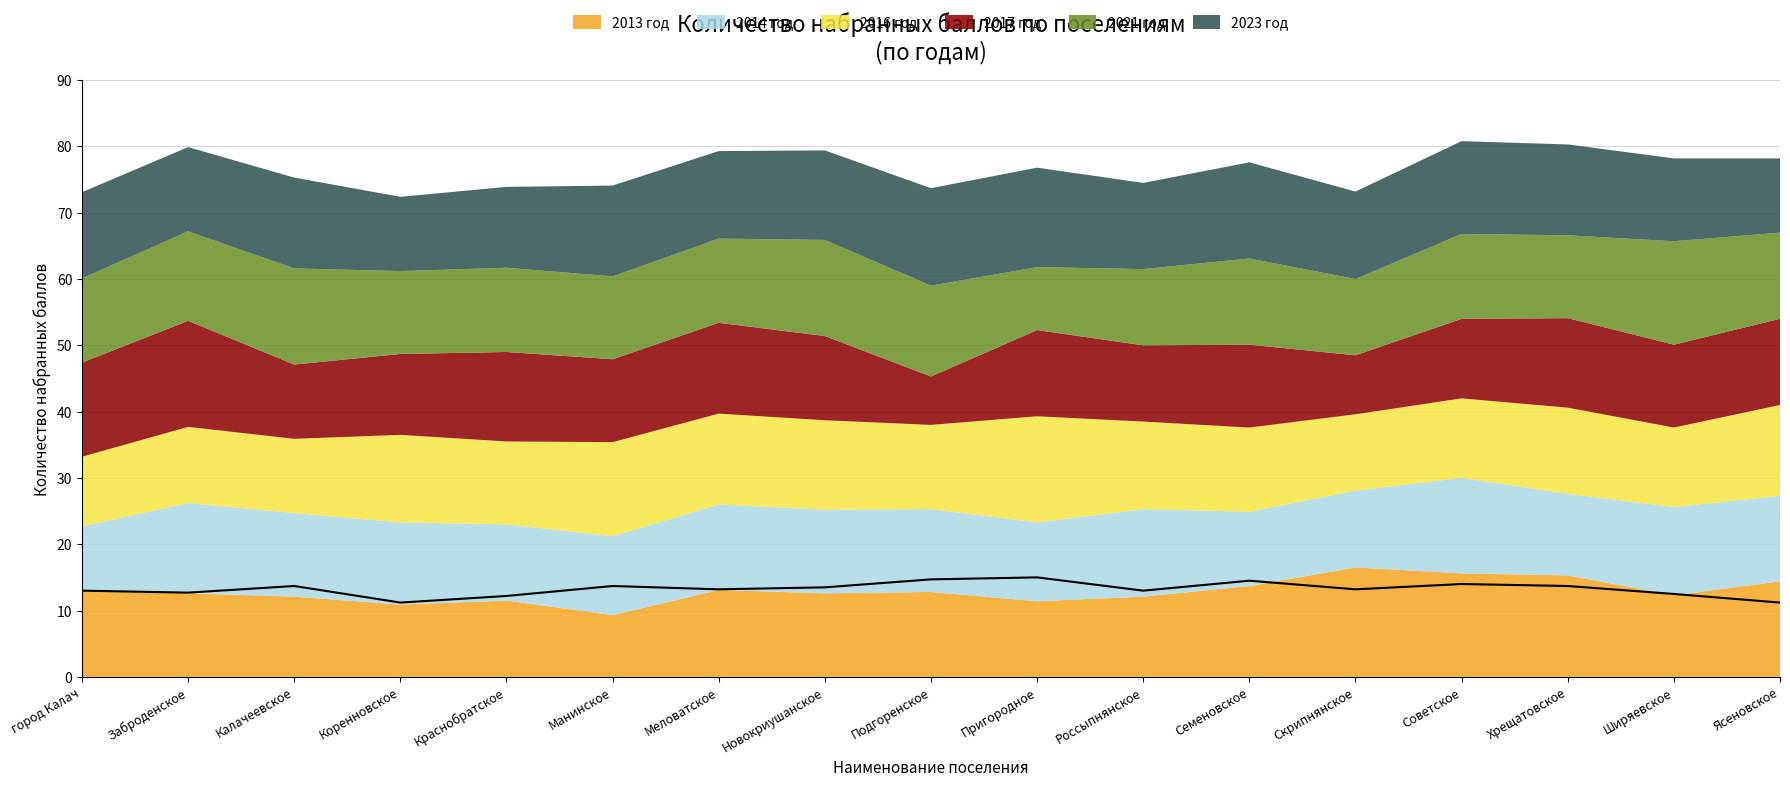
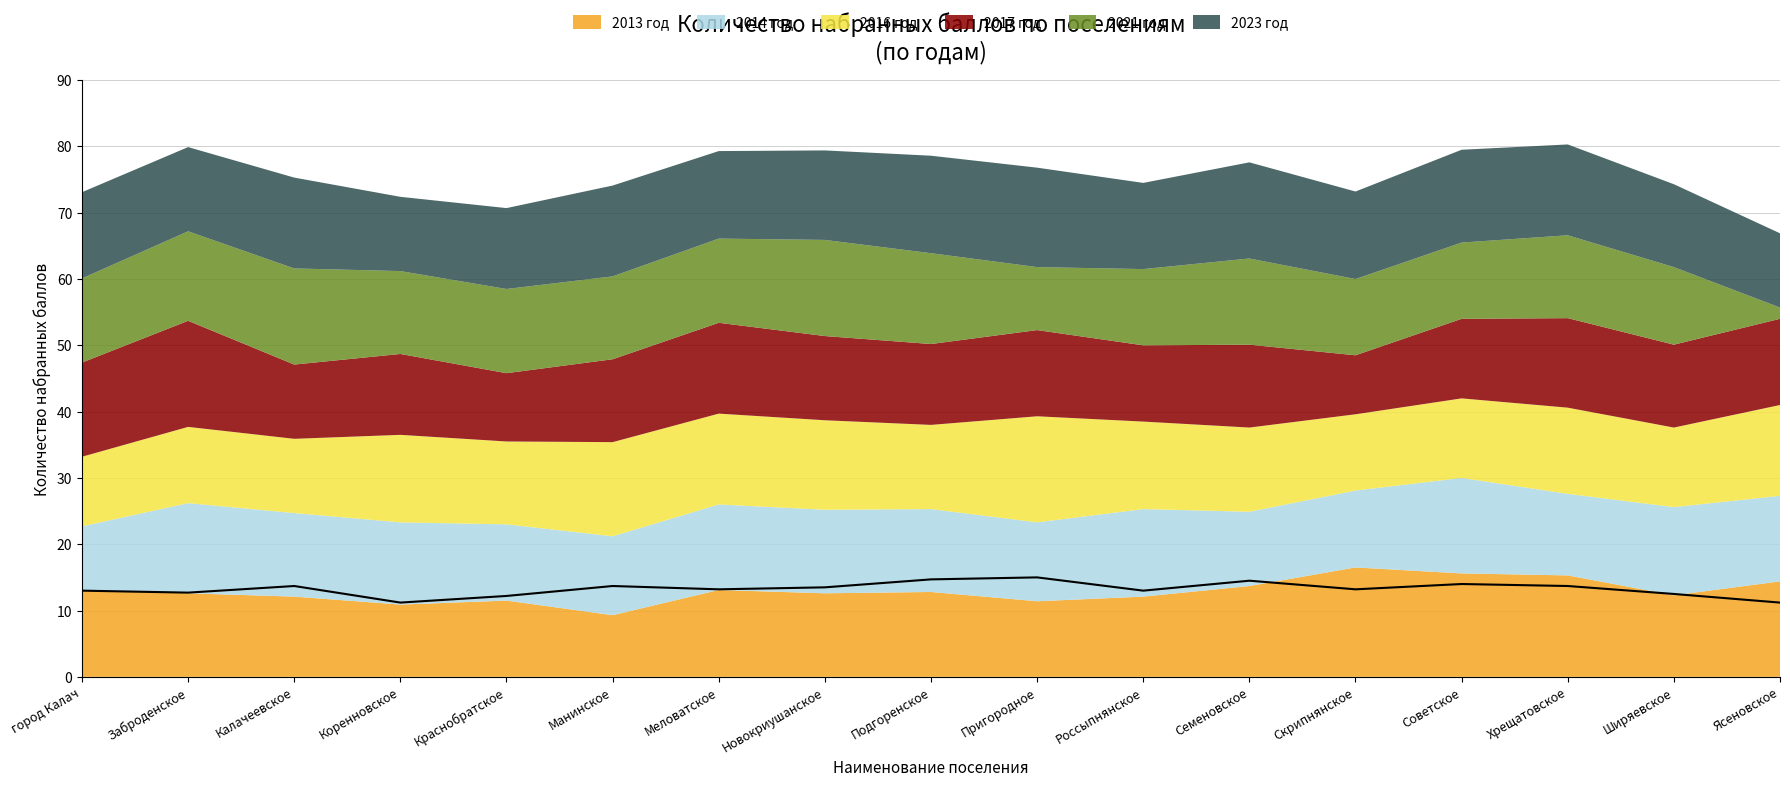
2017 год, Краснобратское: 14 -> 10
2017 год, Подгоренское: 7 -> 12
2021 год, Советское: 13 -> 12
2021 год, Ширяевское: 16 -> 12
2021 год, Ясеновское: 13 -> 2
